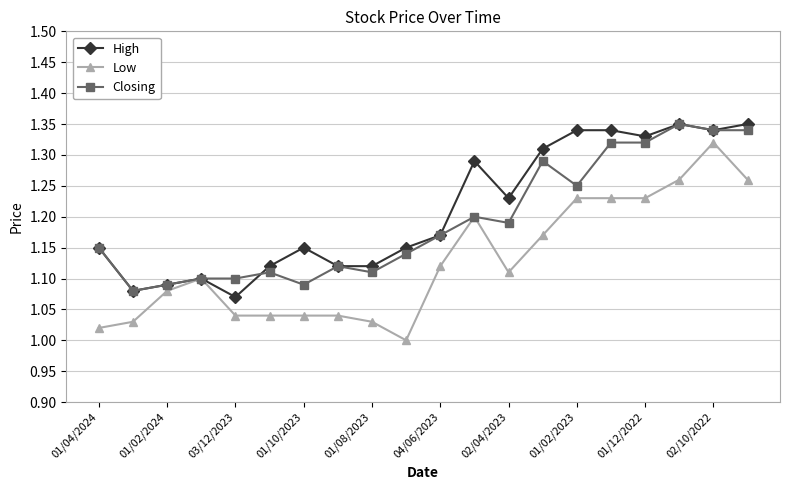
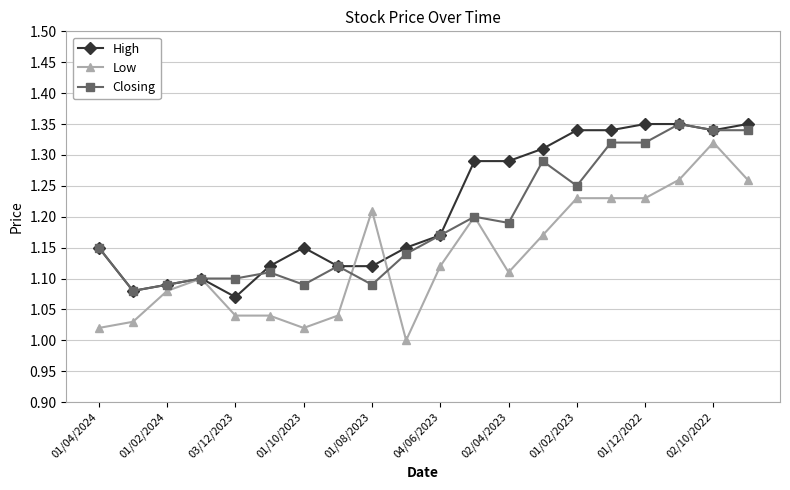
Low, 01/10/2023: 1.04 -> 1.02
Low, 01/08/2023: 1.03 -> 1.21
Closing, 01/08/2023: 1.11 -> 1.09
High, 02/04/2023: 1.23 -> 1.29
High, 01/12/2022: 1.33 -> 1.35
